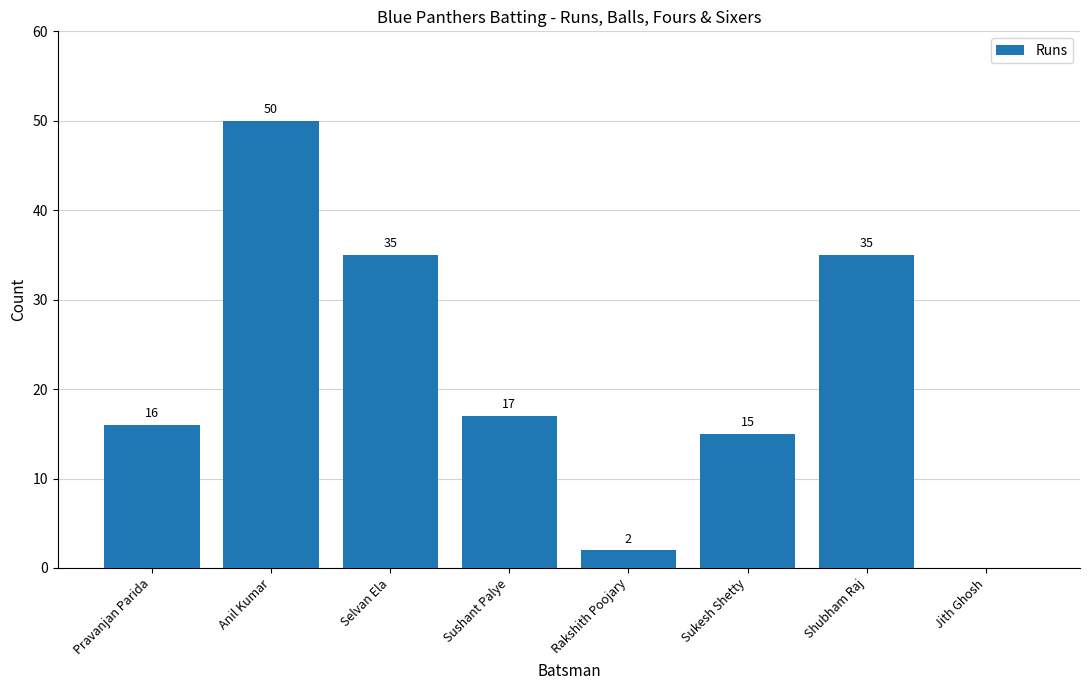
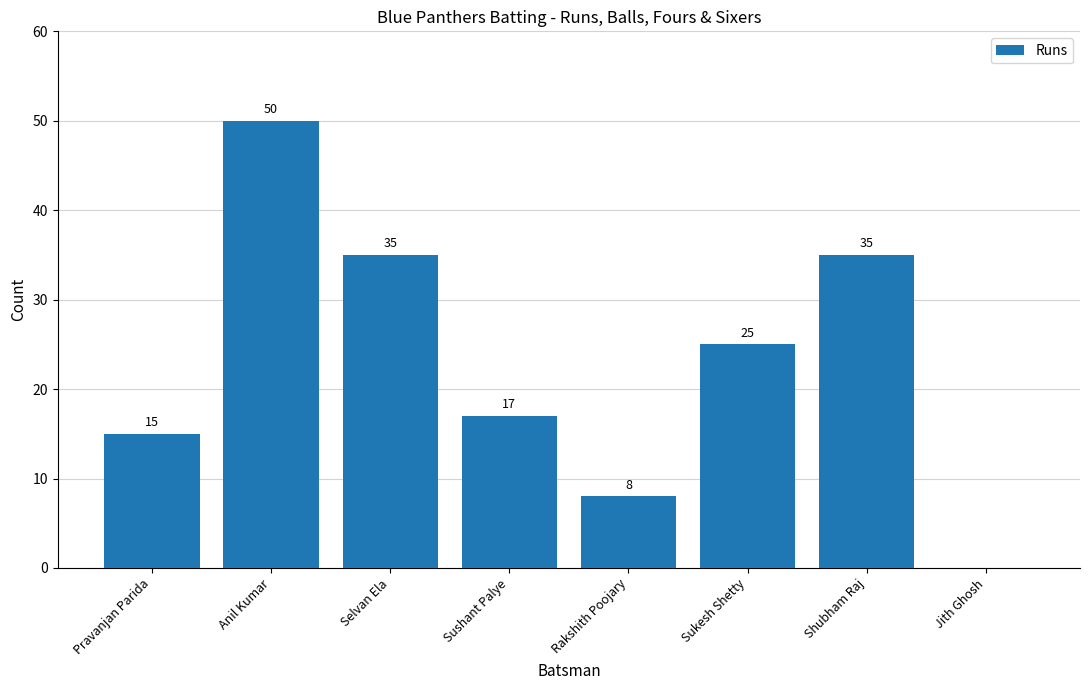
Pravanjan Parida: 16 -> 15
Rakshith Poojary: 2 -> 8
Sukesh Shetty: 15 -> 25
